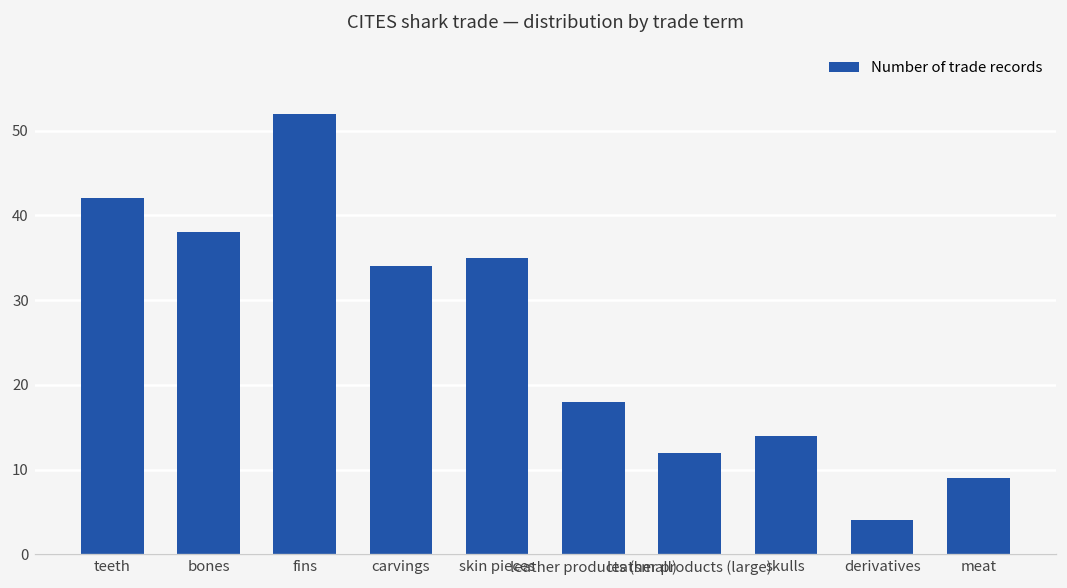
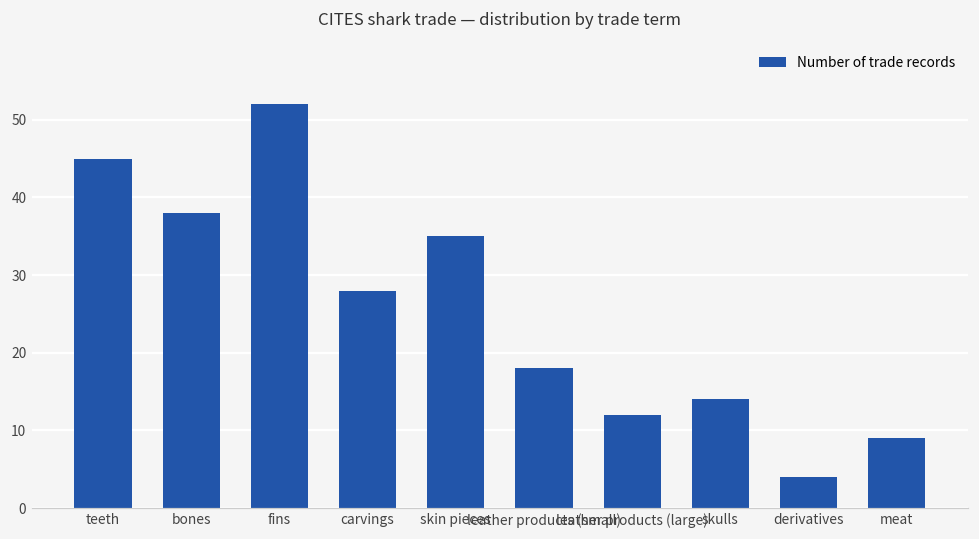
teeth: 42 -> 45
carvings: 34 -> 28
